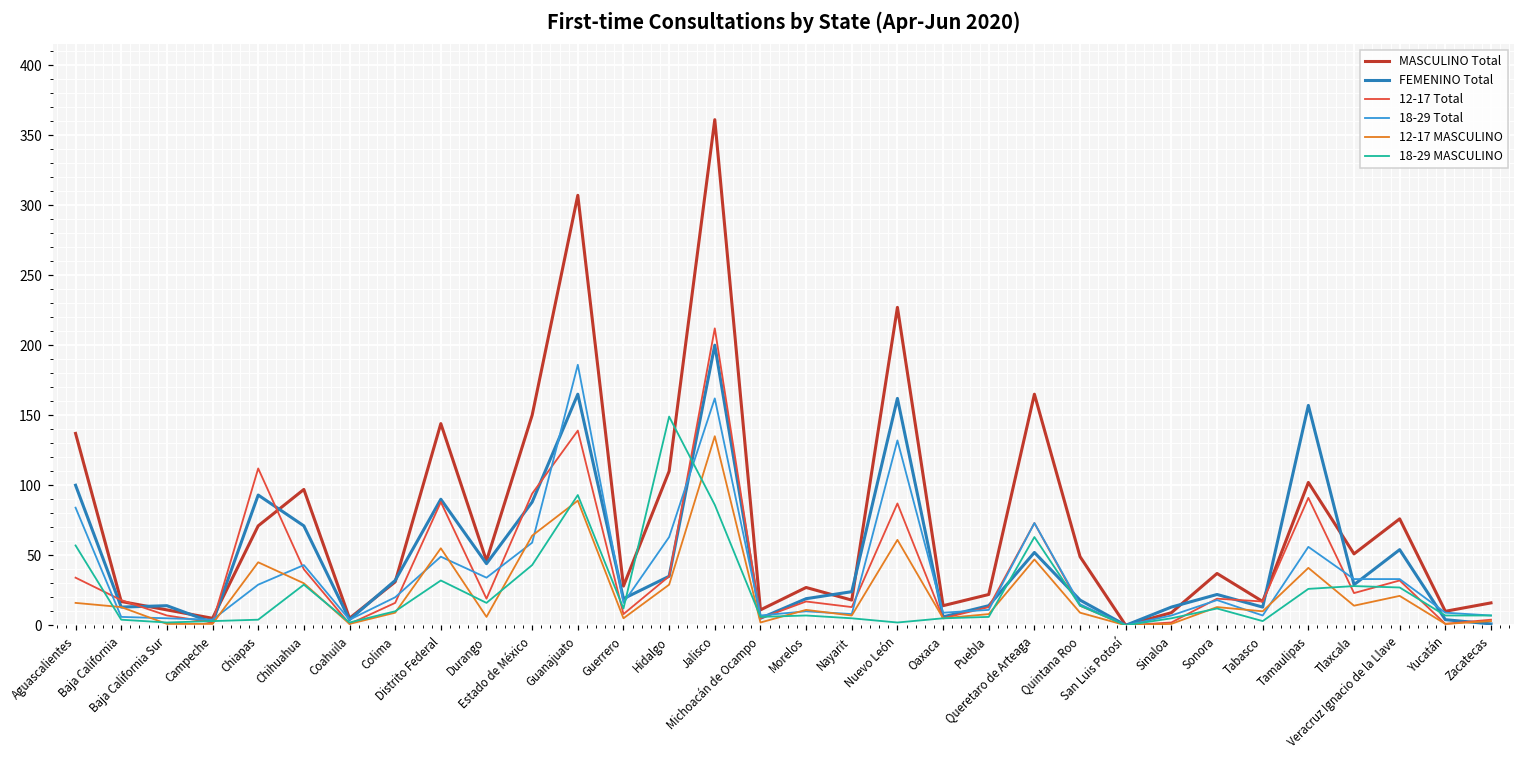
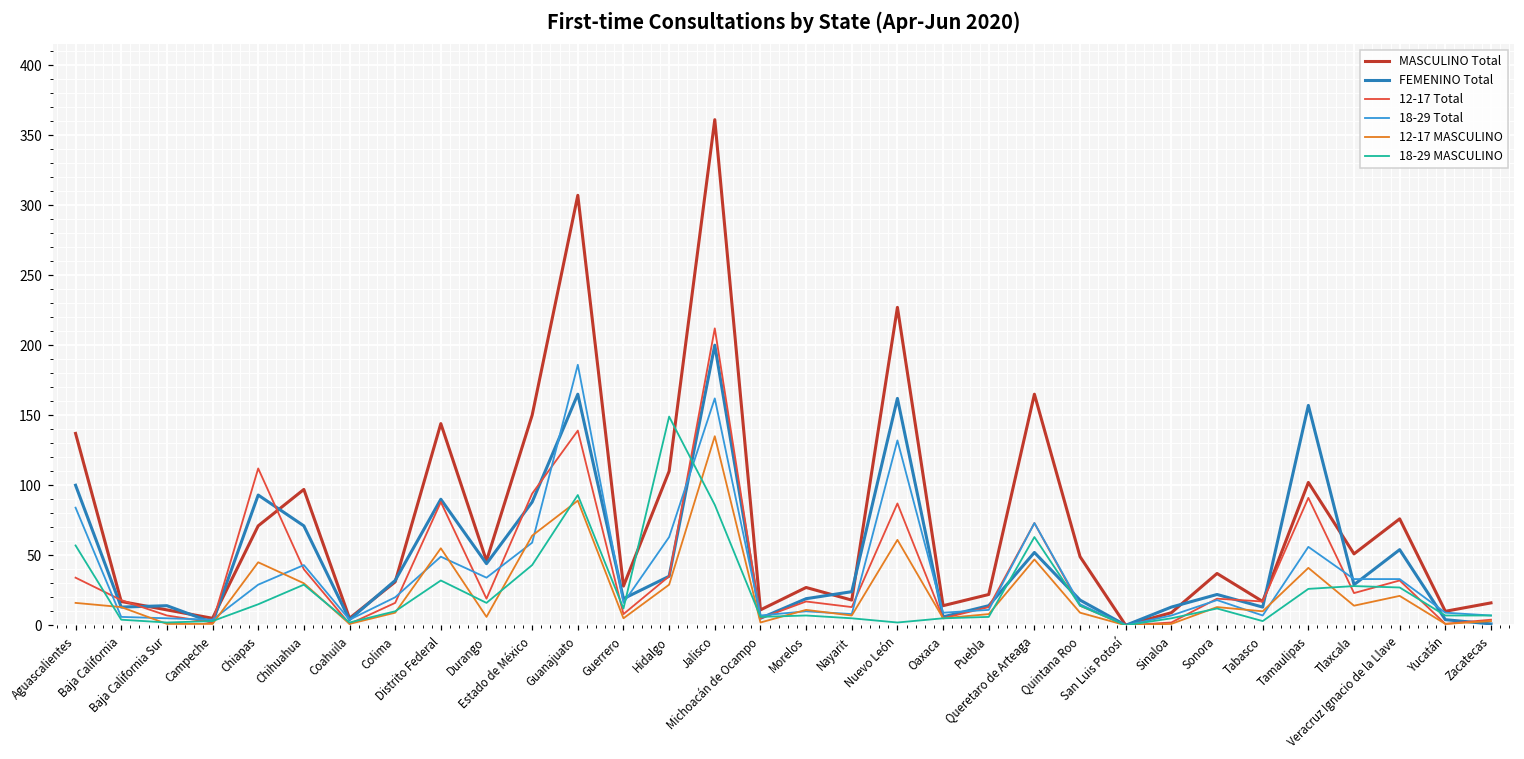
18-29 MASCULINO, Chiapas: 4 -> 15
